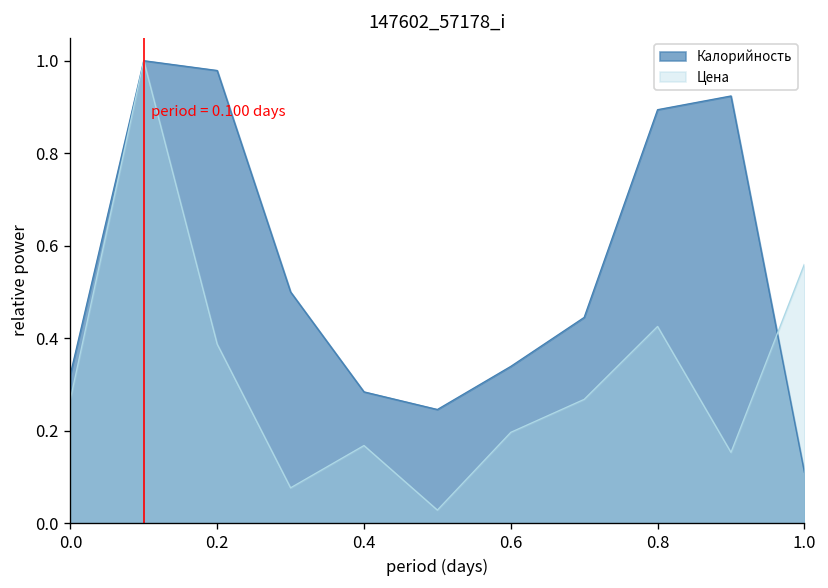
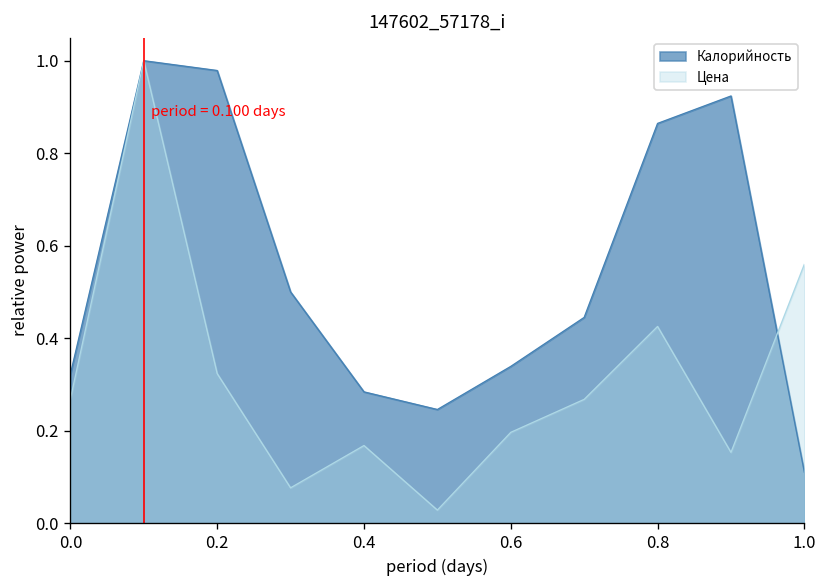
Цена, 0.2: 0.39 -> 0.32
Калорийность, 0.8: 0.89 -> 0.86
